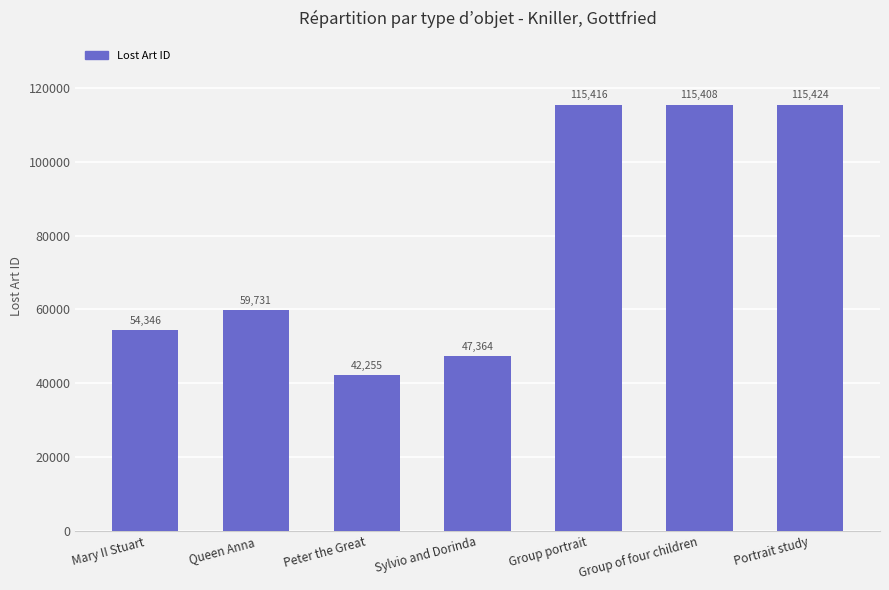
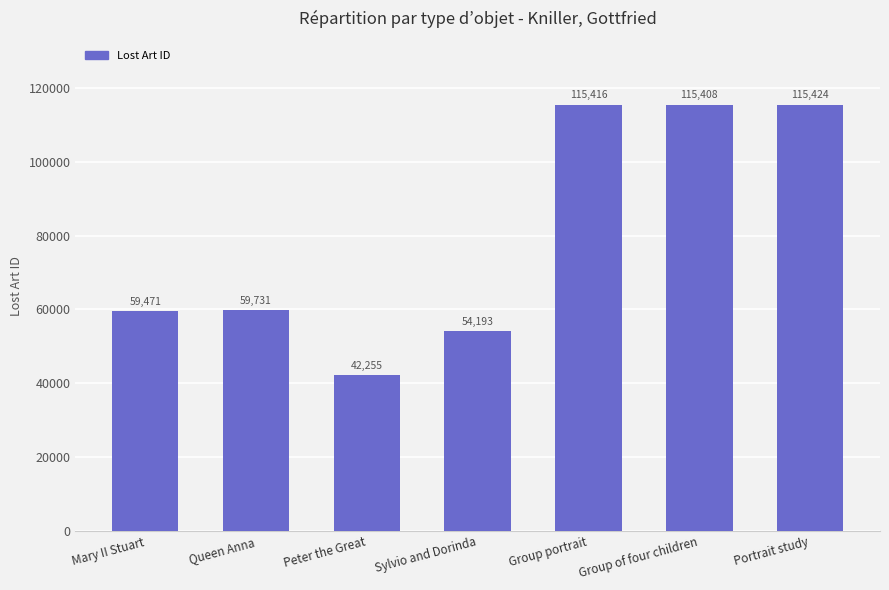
Mary II Stuart: 54,346 -> 59,471
Sylvio and Dorinda: 47,364 -> 54,193
